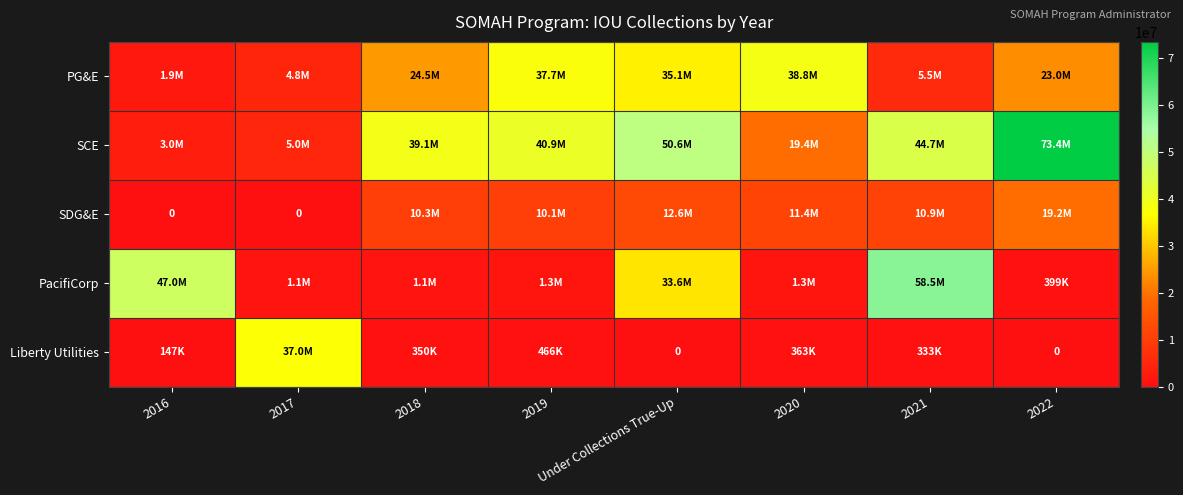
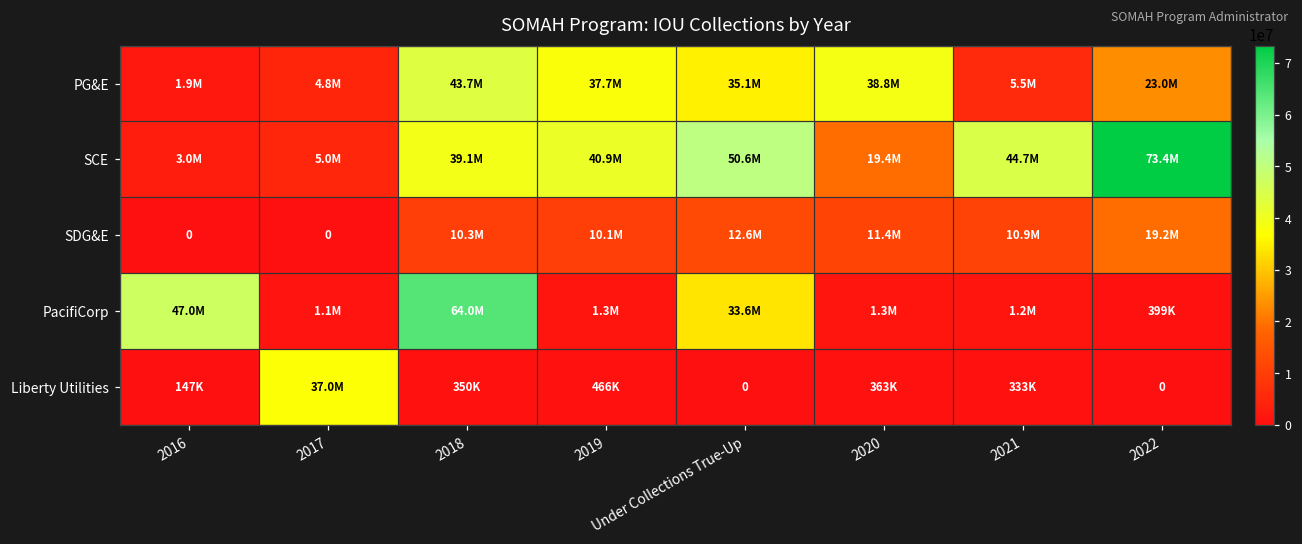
PG&E, 2018: 24.5M -> 43.7M
PacifiCorp, 2018: 1.1M -> 64.0M
PacifiCorp, 2021: 58.5M -> 1.2M
